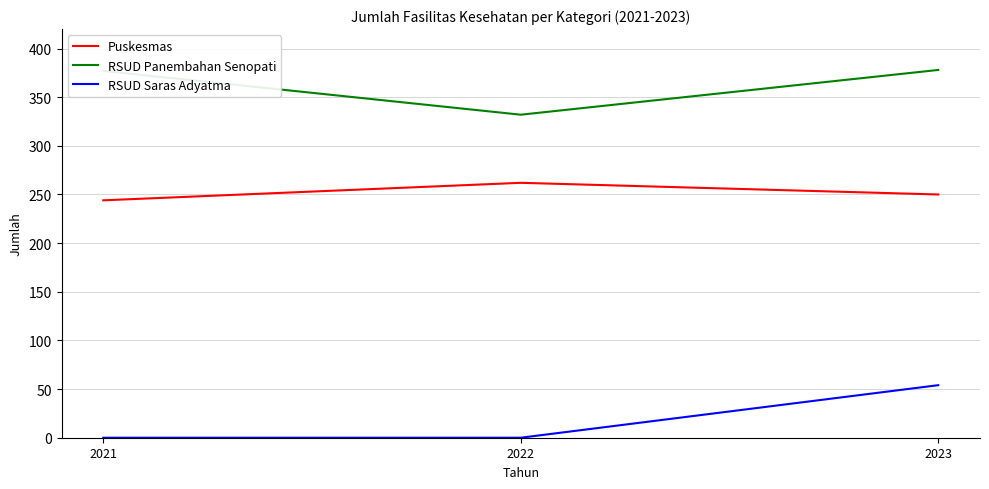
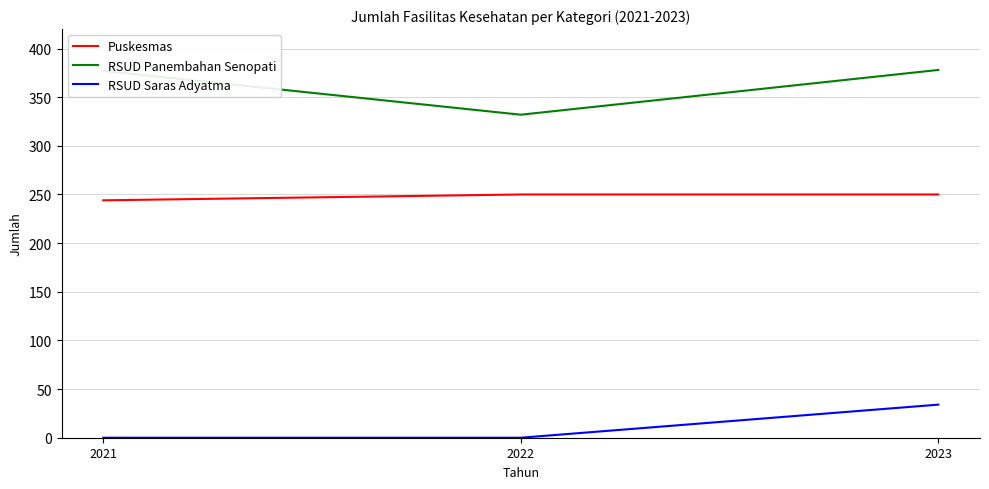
Puskesmas, 2022: 260 -> 250
RSUD Saras Adyatma, 2023: 50 -> 30
